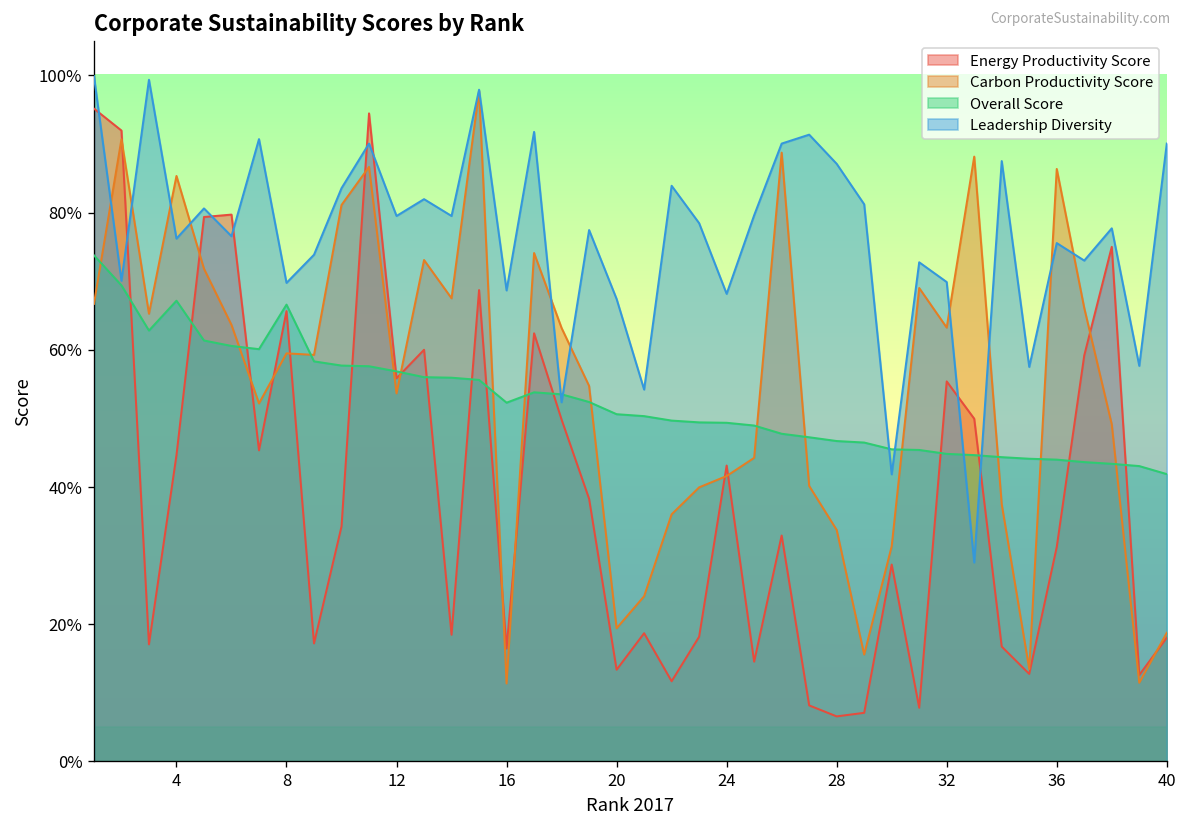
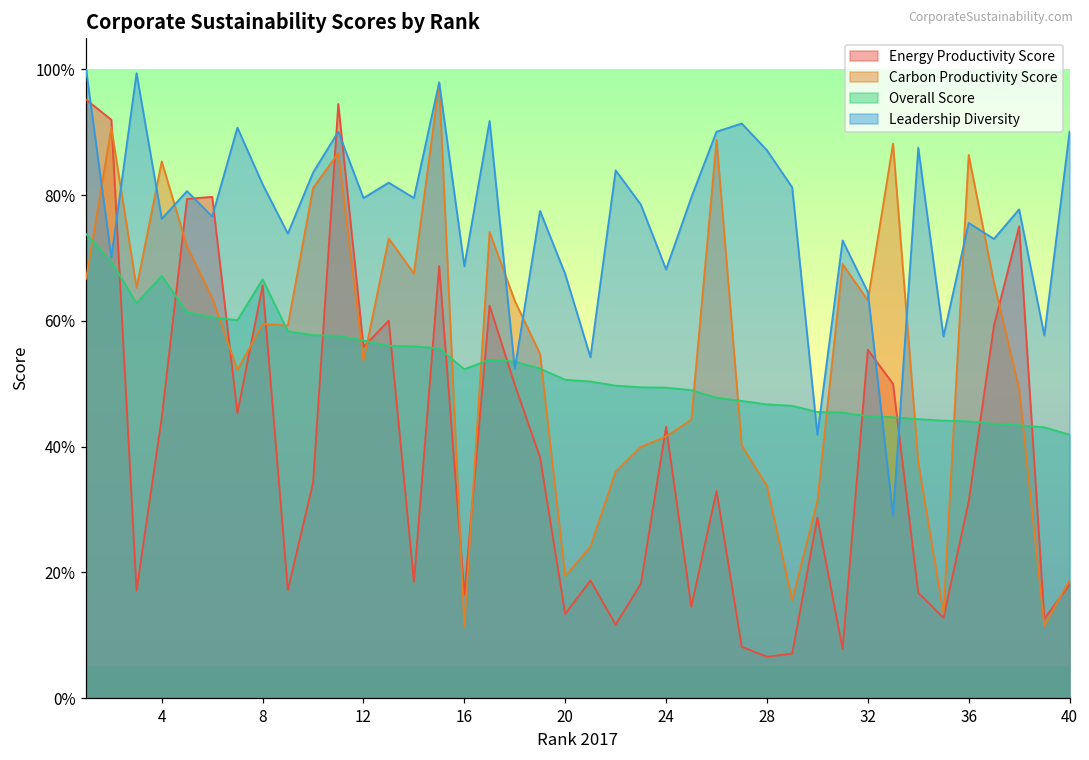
Leadership Diversity, 8: 70% -> 82%
Leadership Diversity, 32: 70% -> 65%
